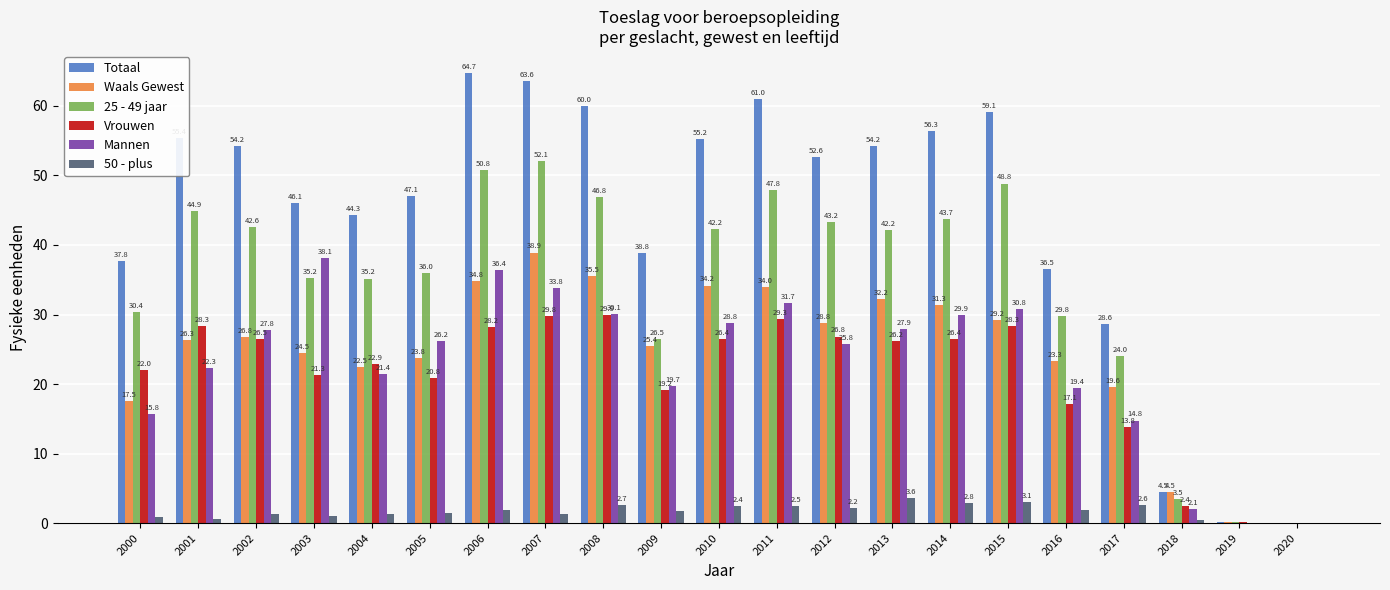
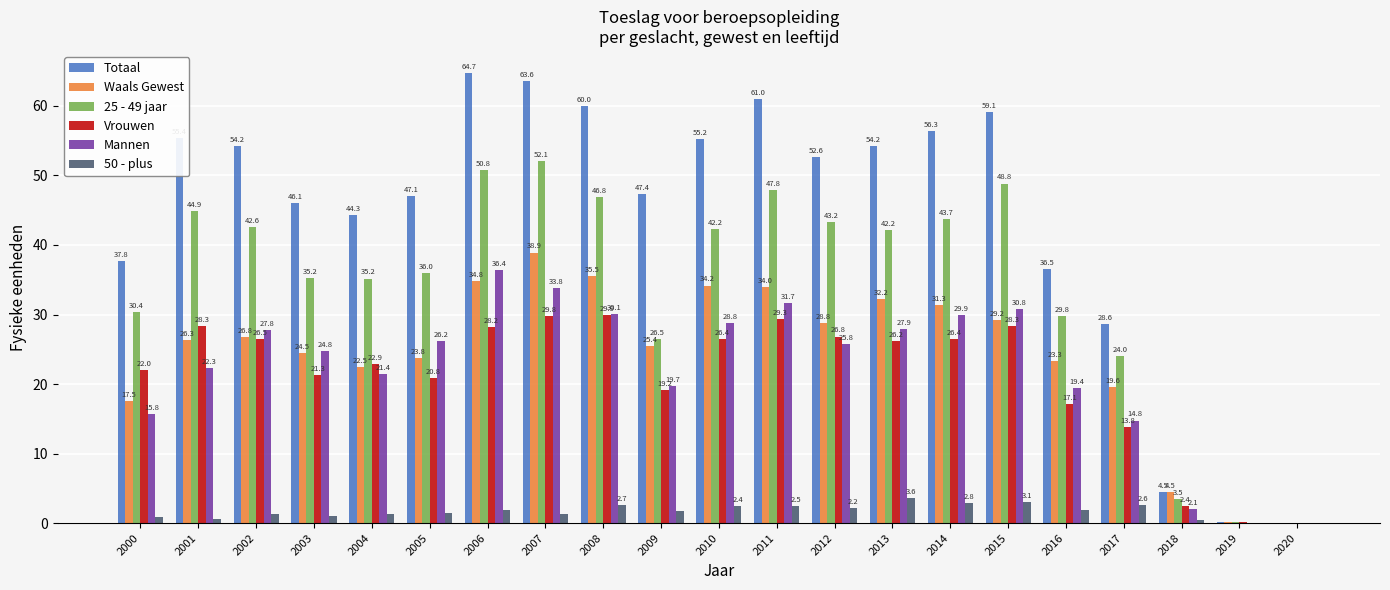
Mannen, 2003: 38.1 -> 24.8
Totaal, 2009: 38.8 -> 47.4
